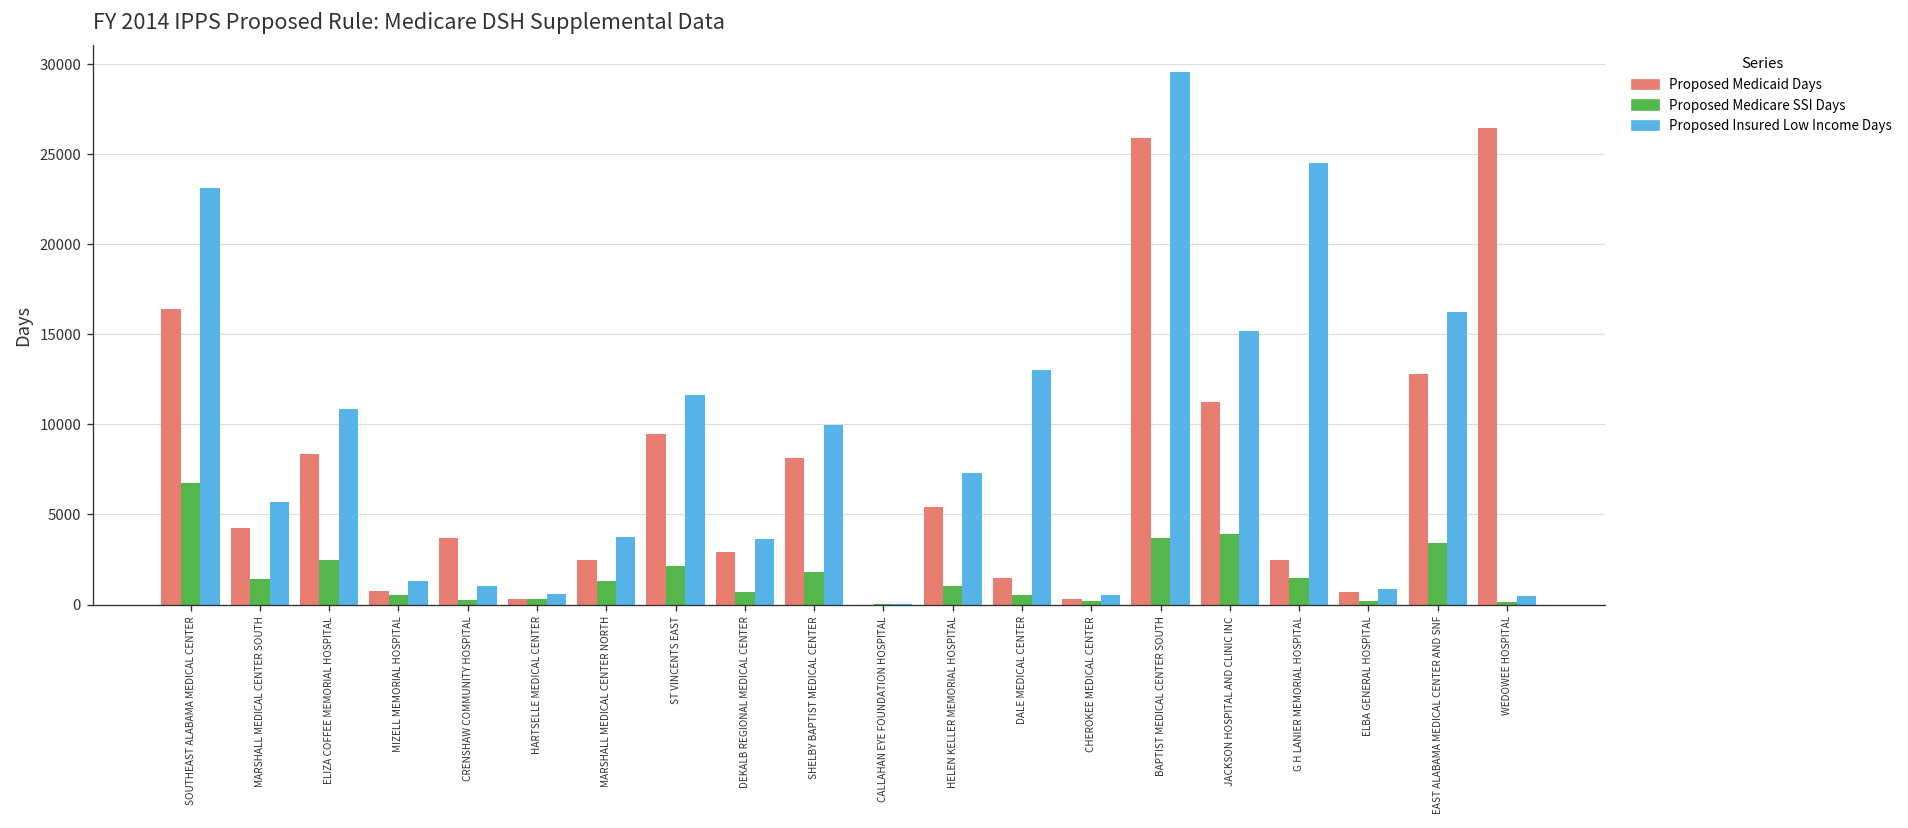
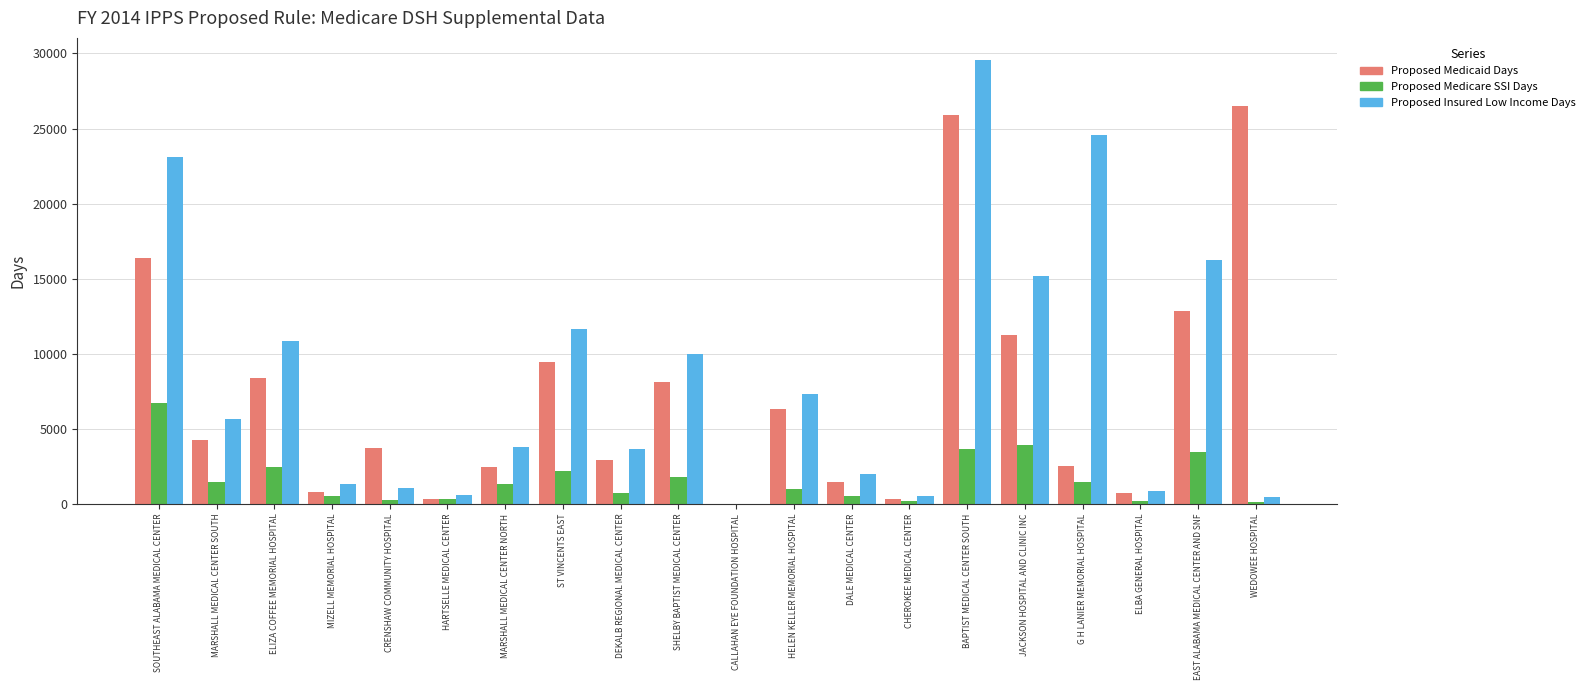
Proposed Medicaid Days, HELEN KELLER MEMORIAL HOSPITAL: 5400 -> 6300
Proposed Insured Low Income Days, DALE MEDICAL CENTER: 13000 -> 2000
